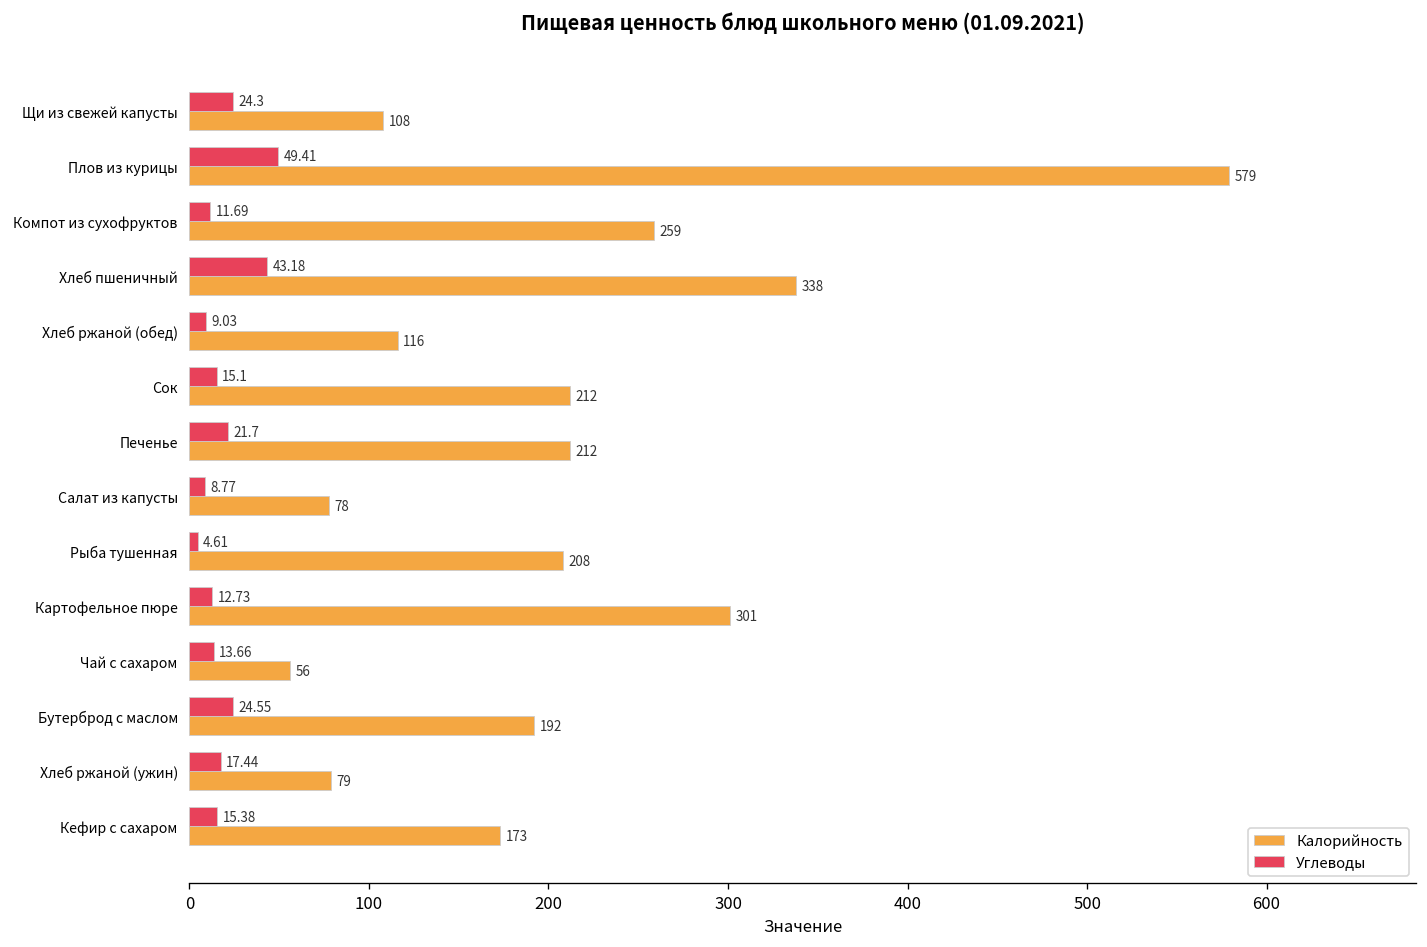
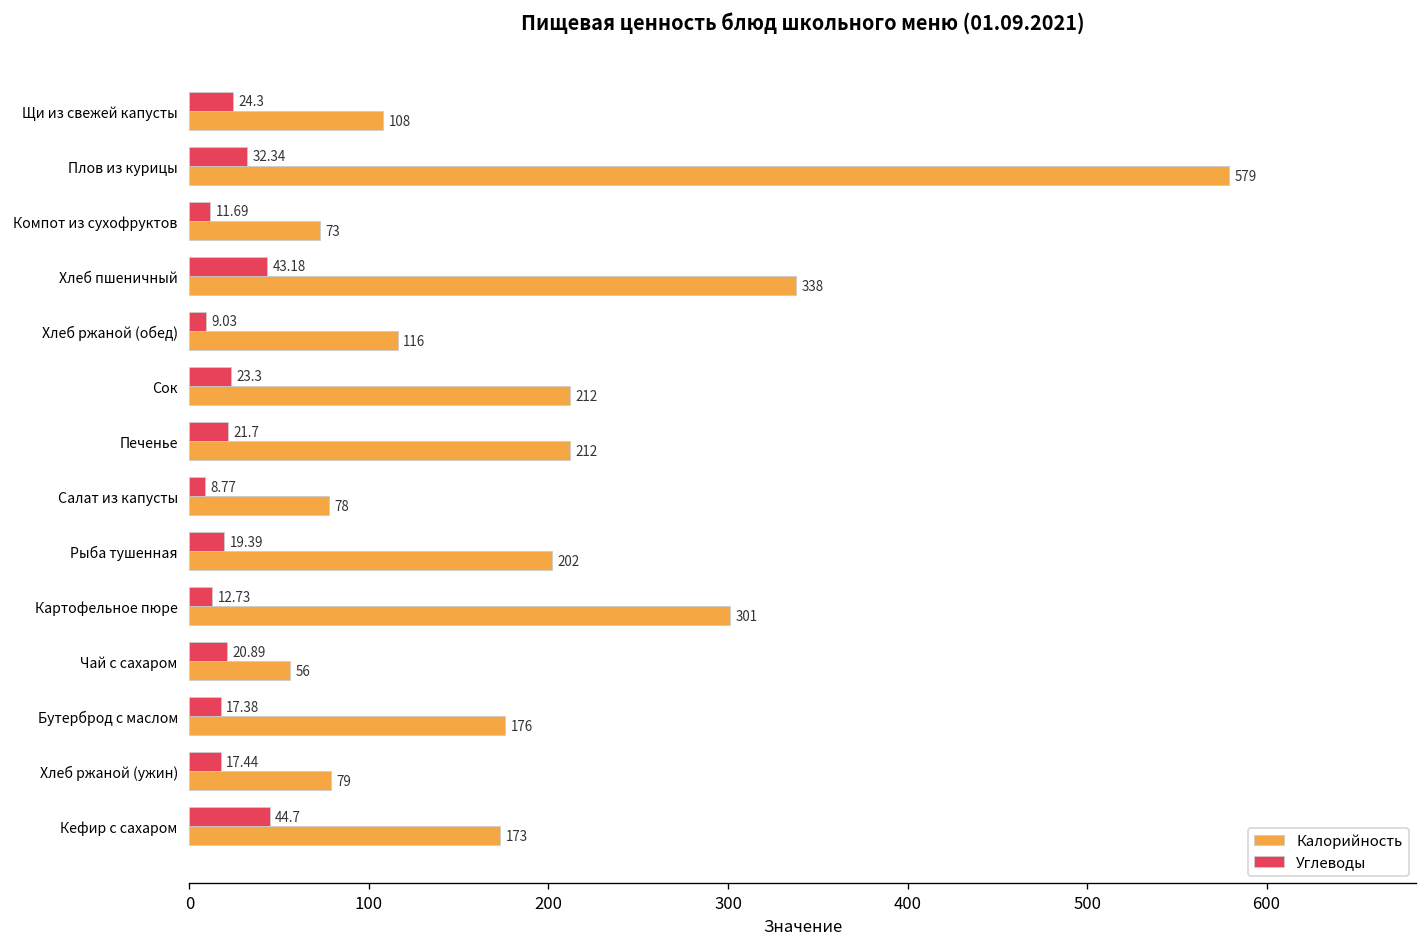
Углеводы, Плов из курицы: 49.41 -> 32.34
Калорийность, Компот из сухофруктов: 259 -> 73
Углеводы, Сок: 15.1 -> 23.3
Углеводы, Рыба тушенная: 4.61 -> 19.39
Калорийность, Рыба тушенная: 208 -> 202
Углеводы, Чай с сахаром: 13.66 -> 20.89
Углеводы, Бутерброд с маслом: 24.55 -> 17.38
Калорийность, Бутерброд с маслом: 192 -> 176
Углеводы, Кефир с сахаром: 15.38 -> 44.7
